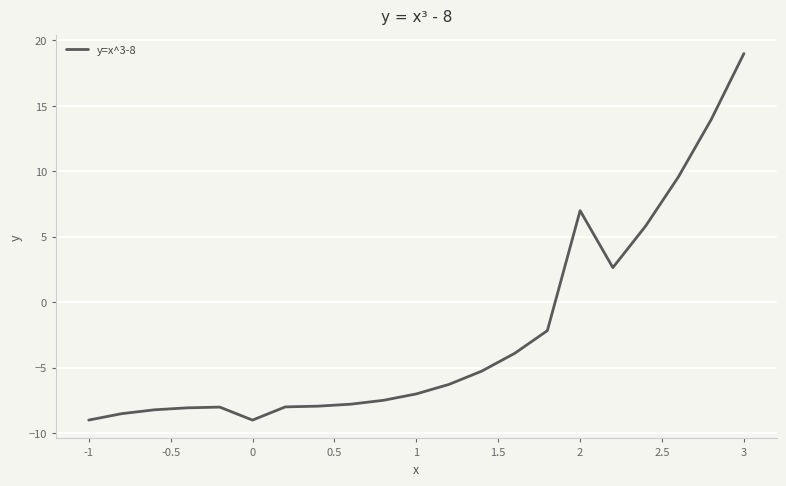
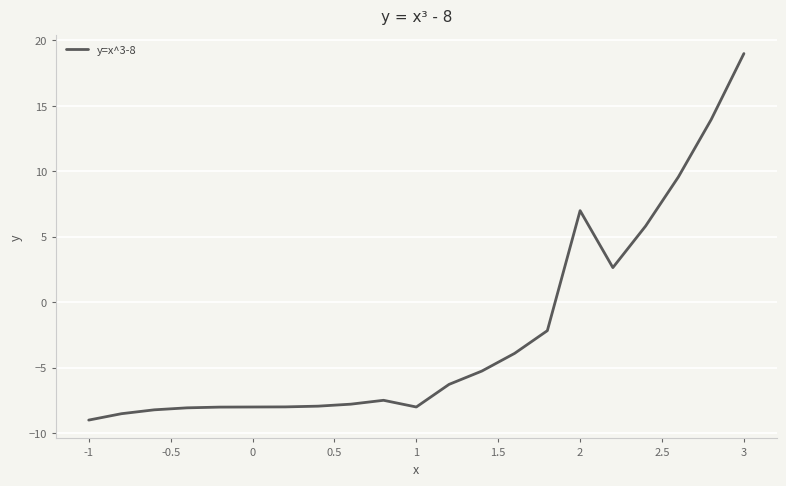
0: -9 -> -8
1: -7 -> -8
